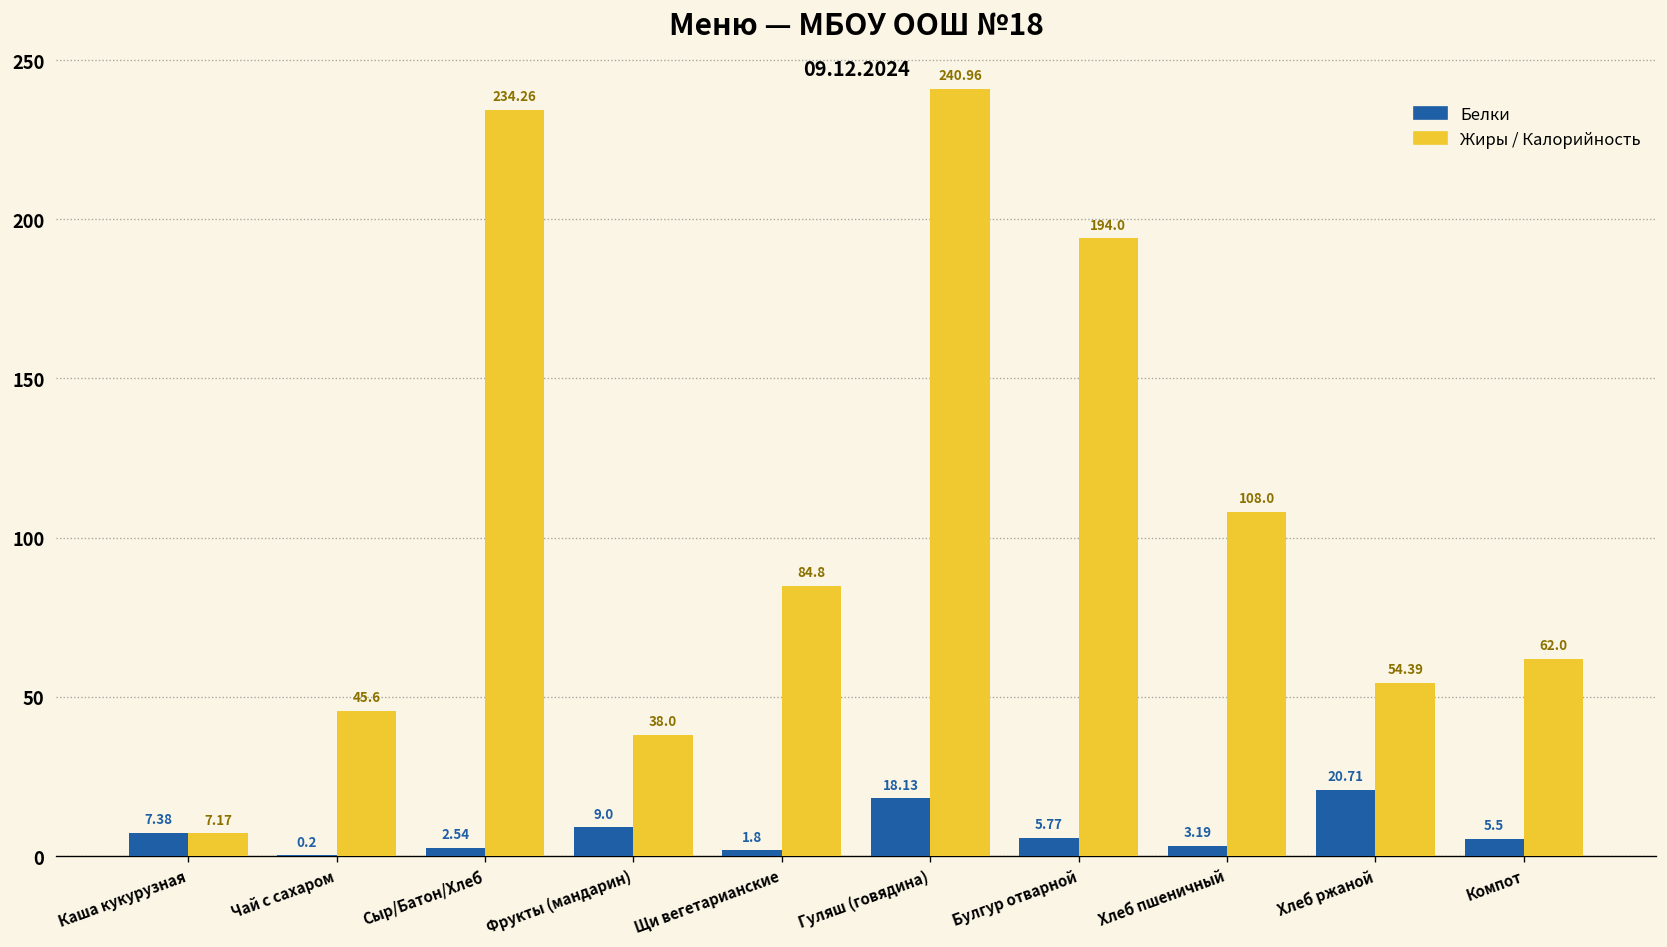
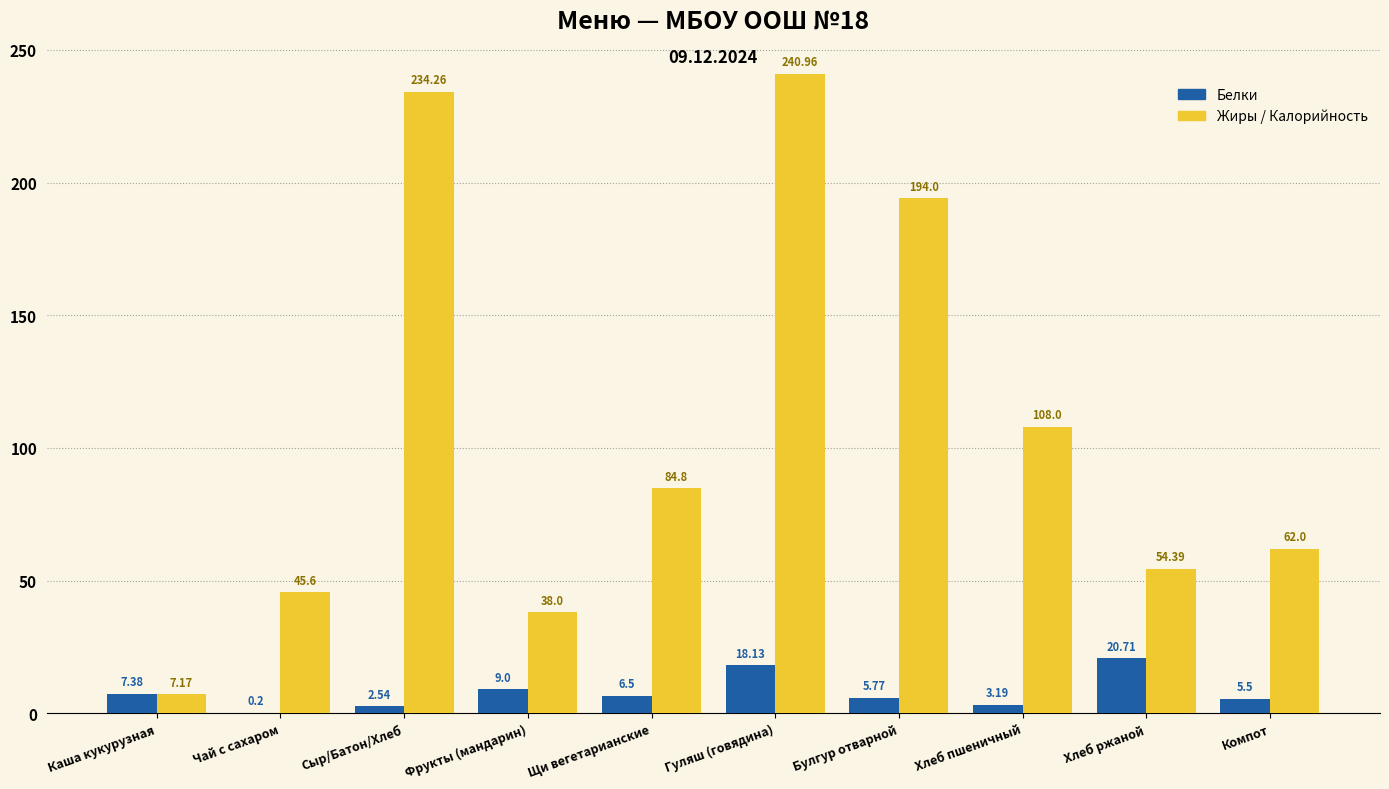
Белки, Щи вегетарианские: 1.8 -> 6.5
